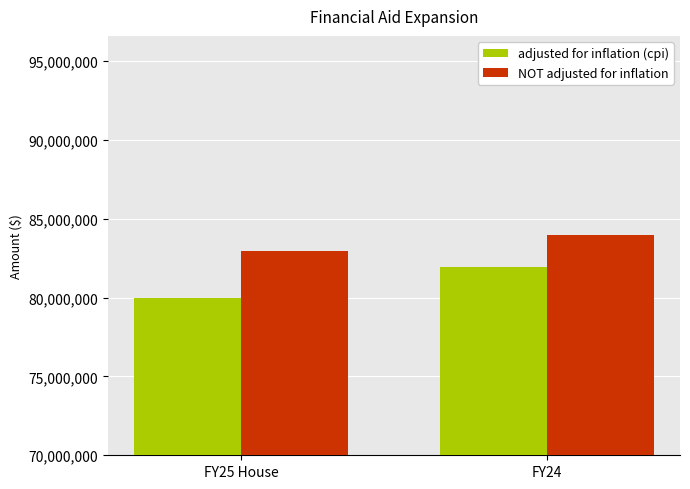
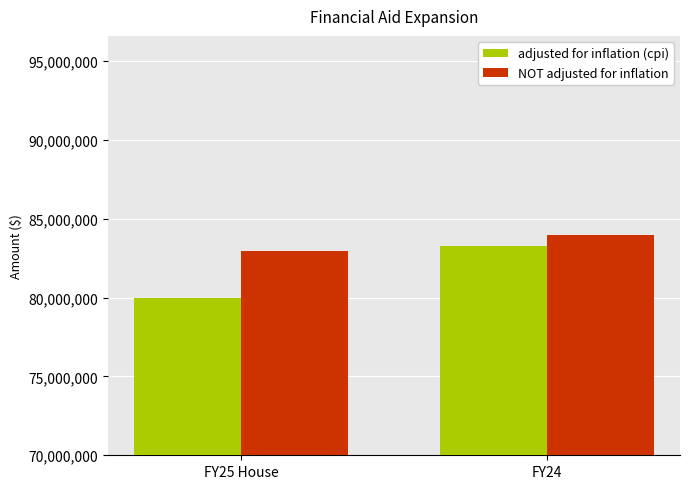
adjusted for inflation (cpi), FY24: 82,000,000 -> 83,300,000
